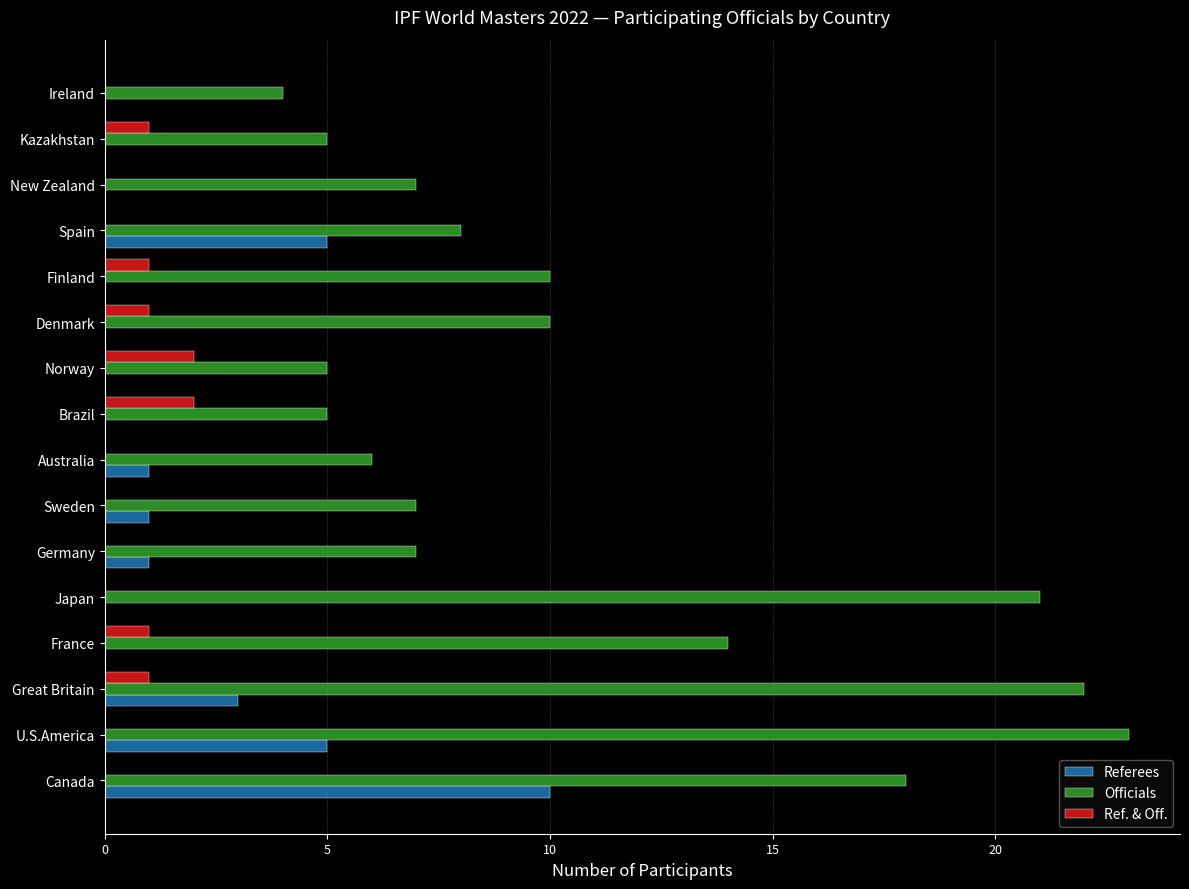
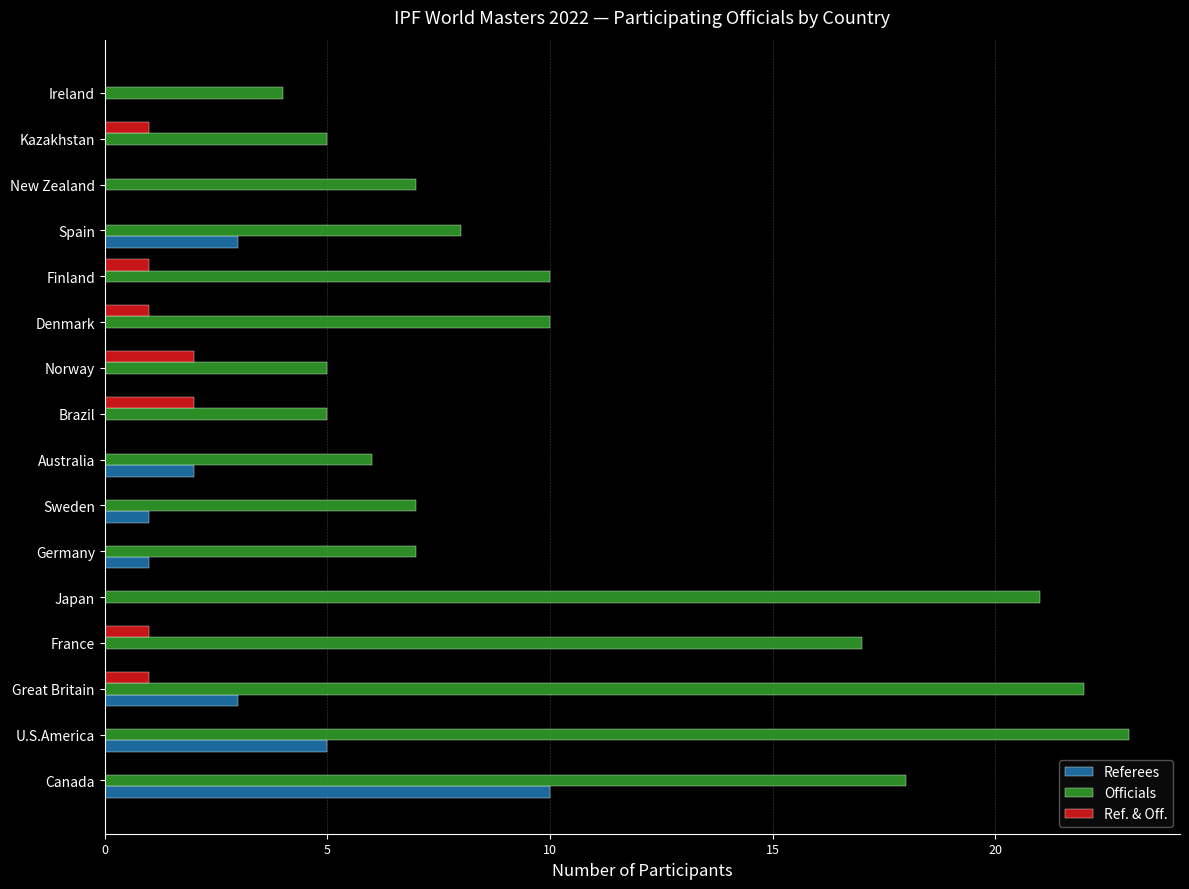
Referees, Spain: 5 -> 3
Referees, Australia: 1 -> 2
Officials, France: 14 -> 17
